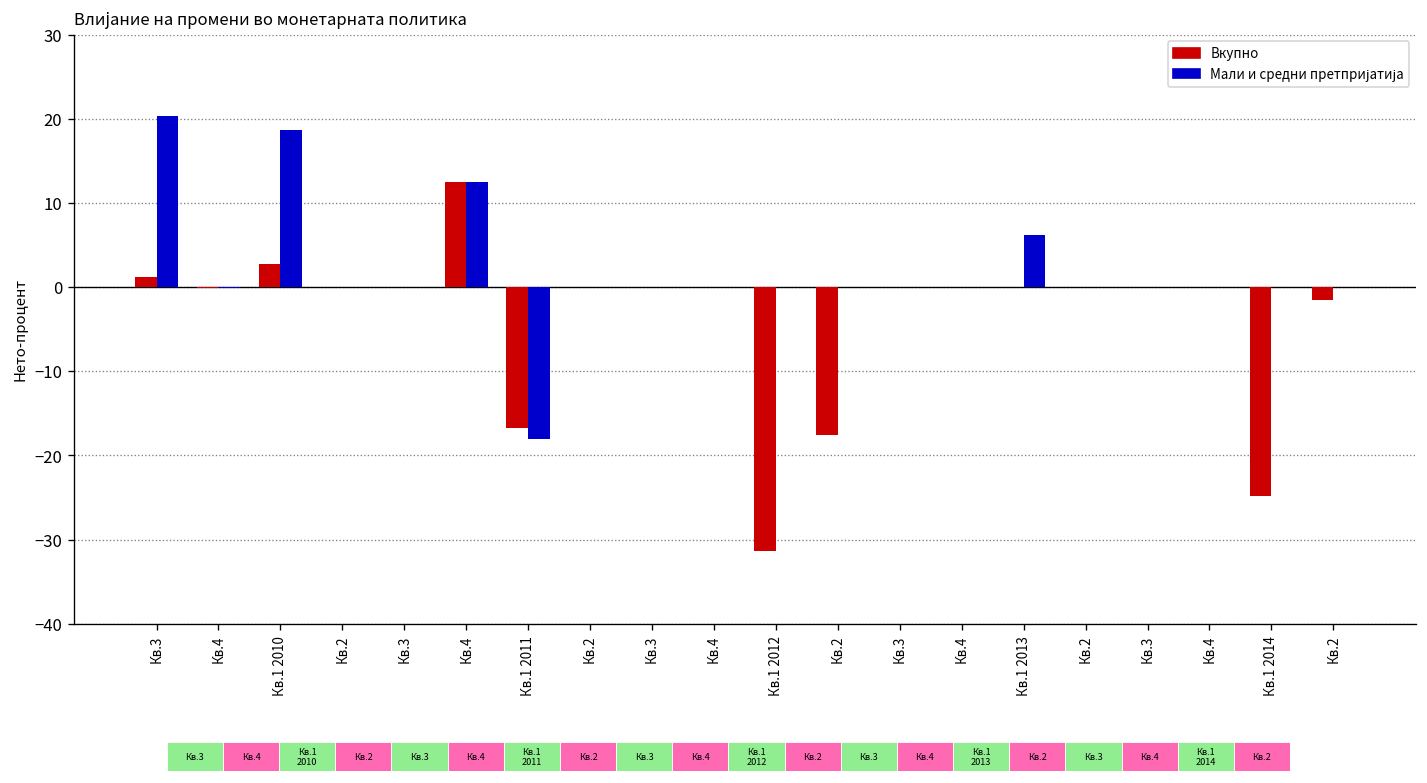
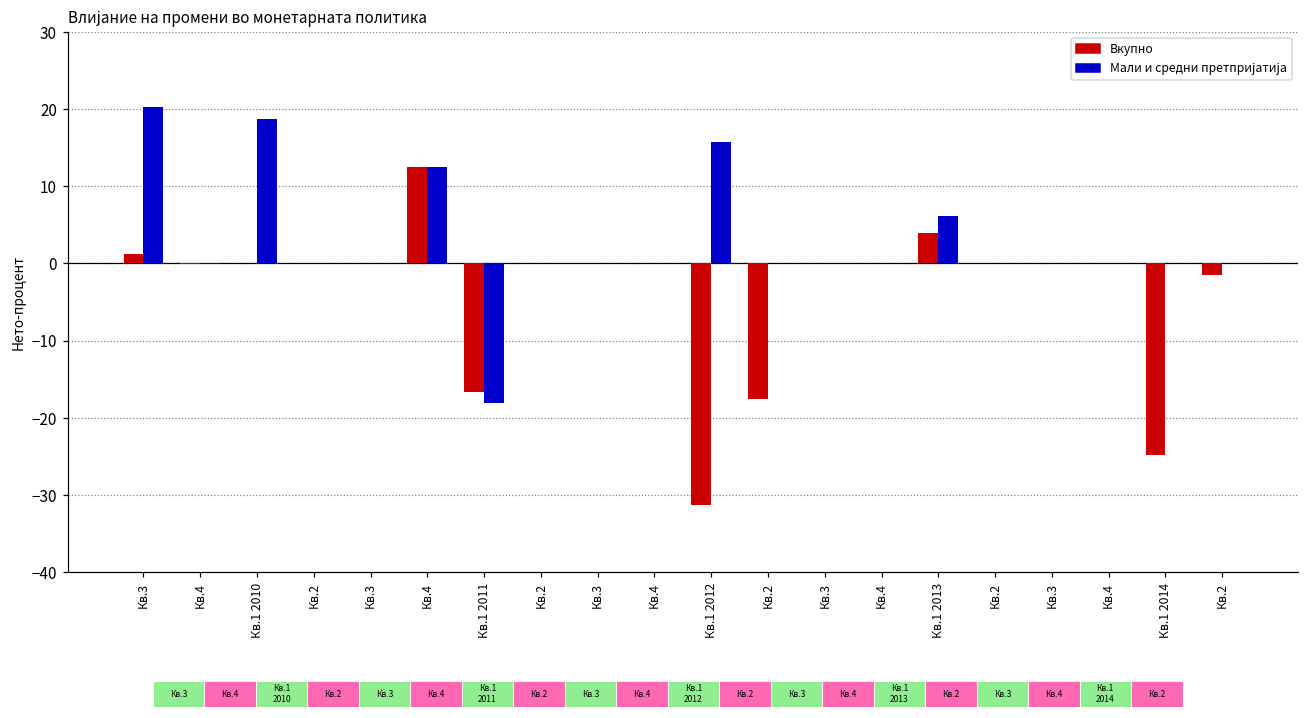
Вкупно, Кв.1 2010: 3 -> 0
Мали и средни претпријатија, Кв.1 2012: 0 -> 16
Вкупно, Кв.1 2013: 0 -> 4
